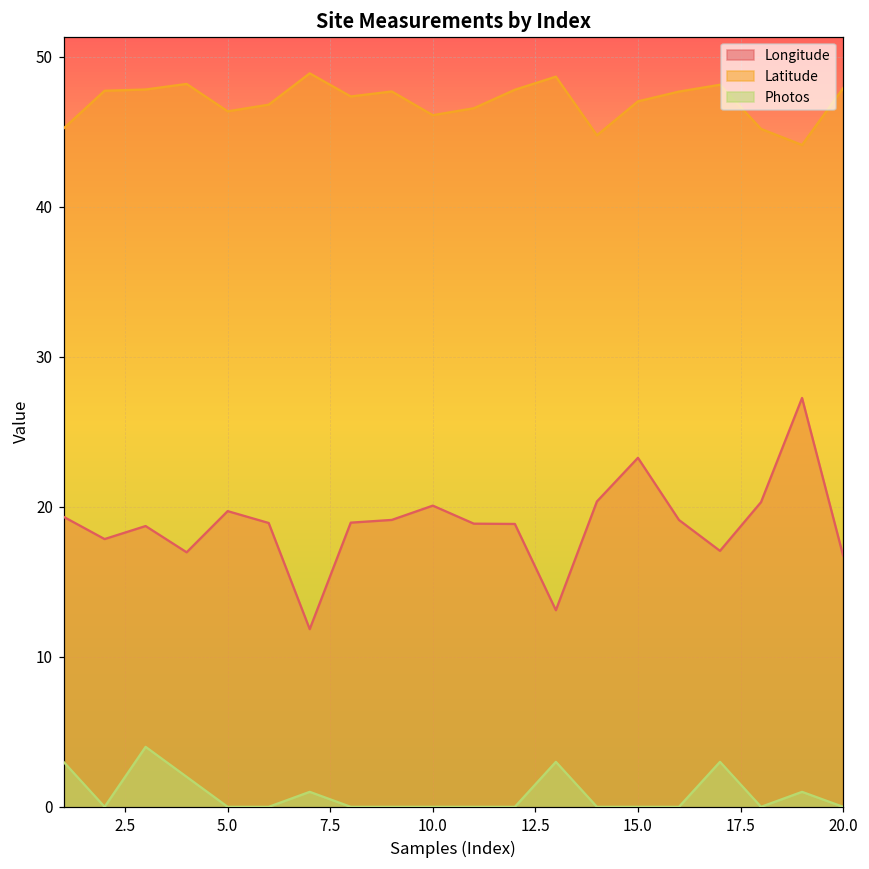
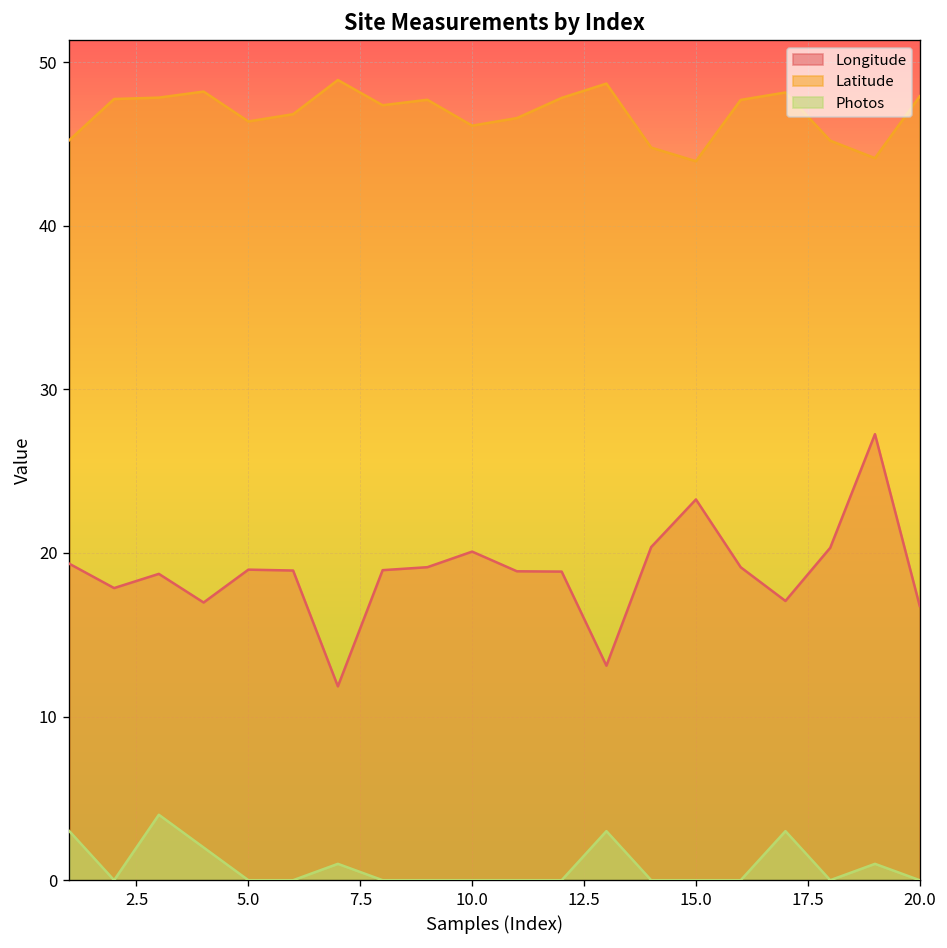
Longitude, 5.0: 19.7 -> 19.0
Latitude, 15.0: 47.0 -> 43.9
